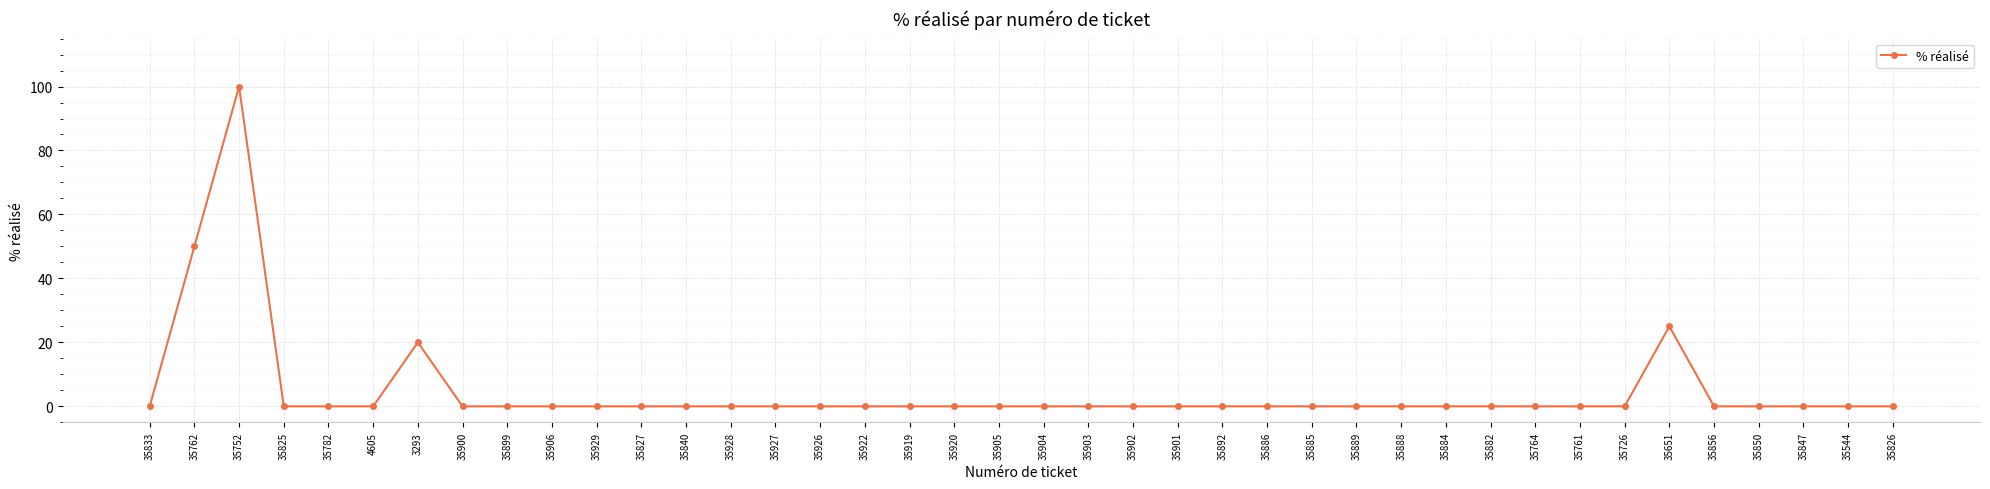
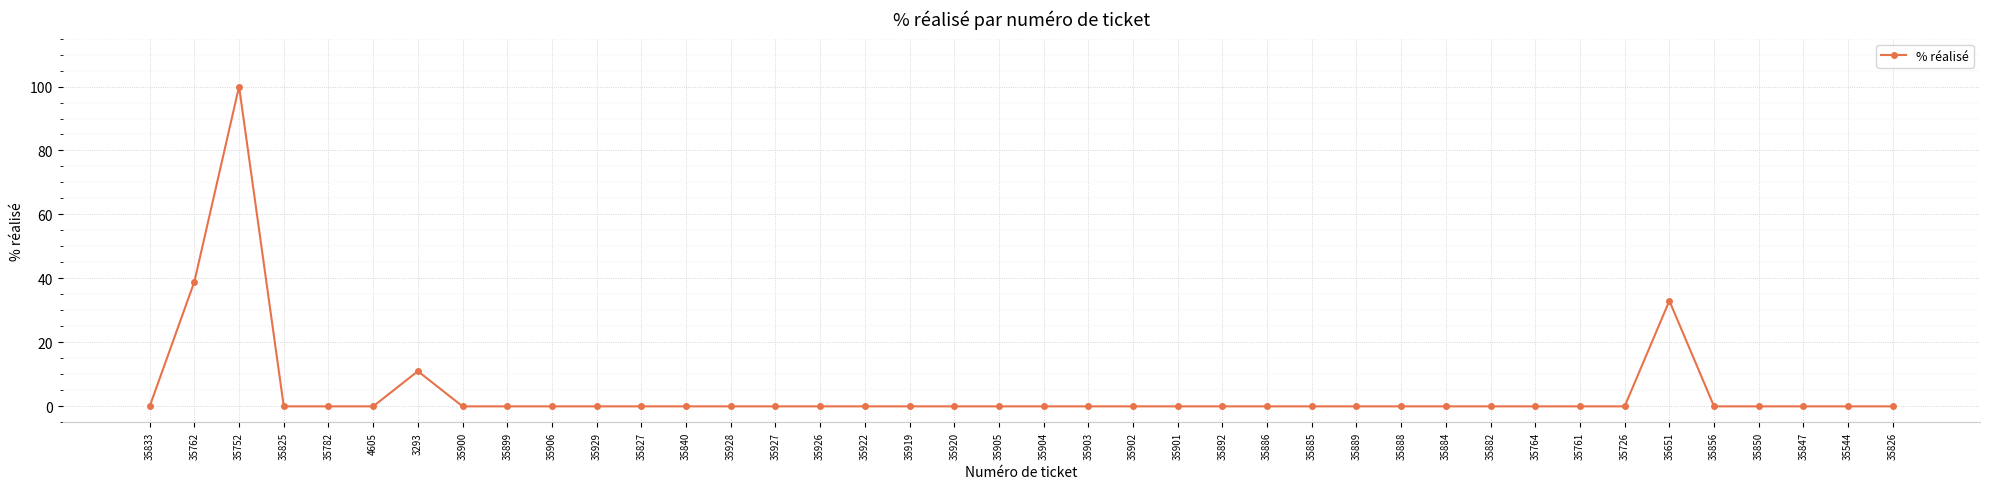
35762: 50 -> 39
3293: 20 -> 11
35651: 25 -> 33
